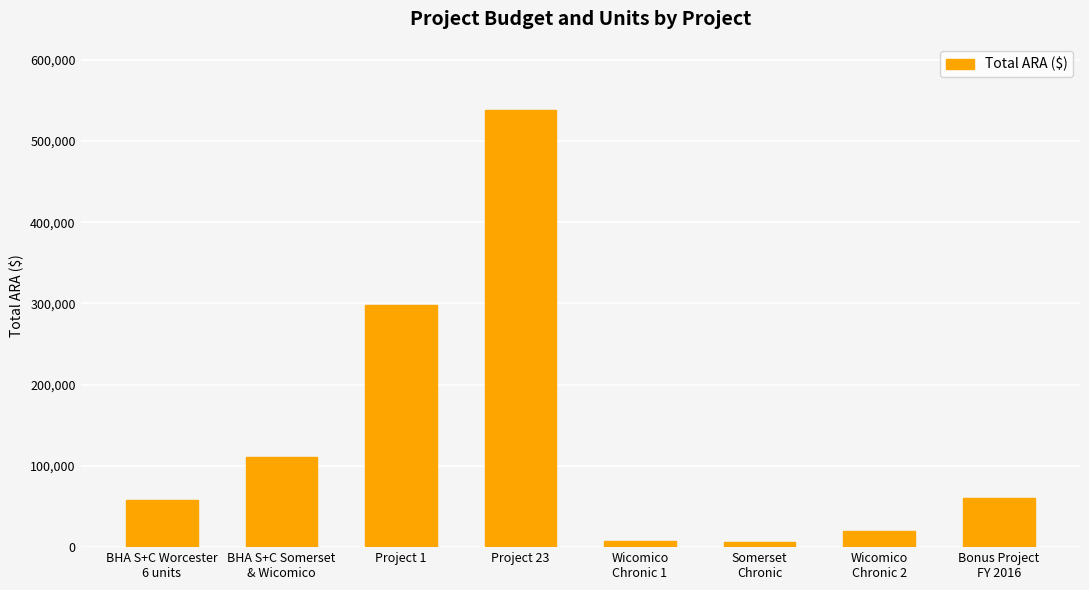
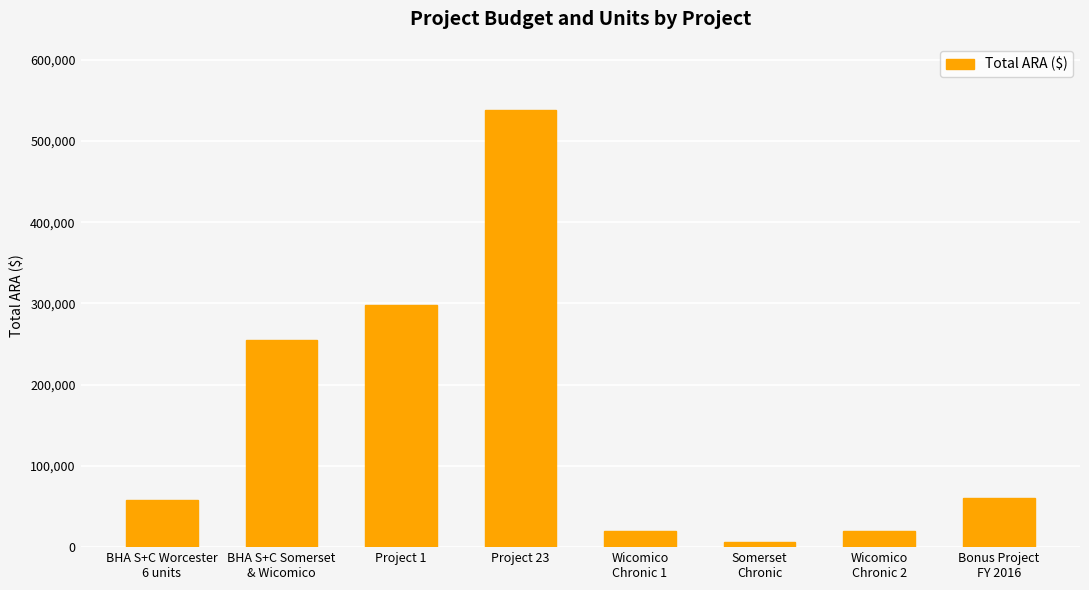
BHA S+C Somerset & Wicomico: 110,000 -> 250,000
Wicomico Chronic 1: 10,000 -> 20,000
